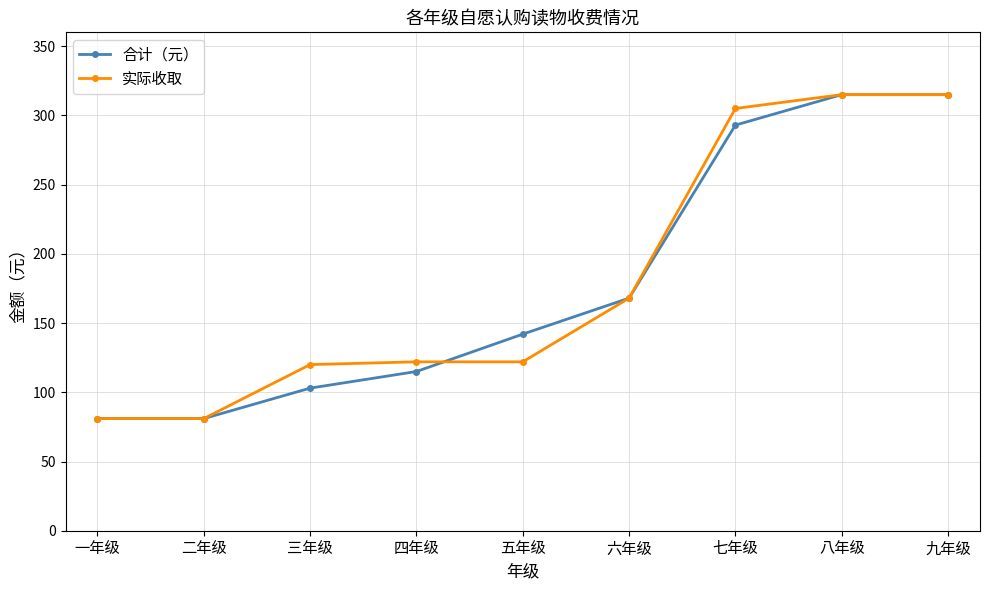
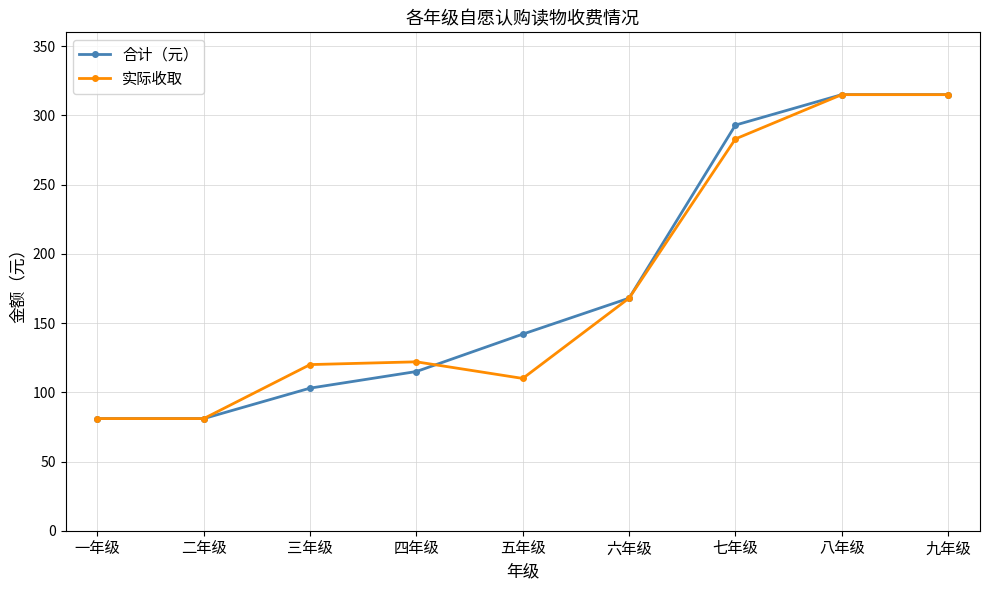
实际收取, 五年级: 122 -> 110
实际收取, 七年级: 305 -> 283
